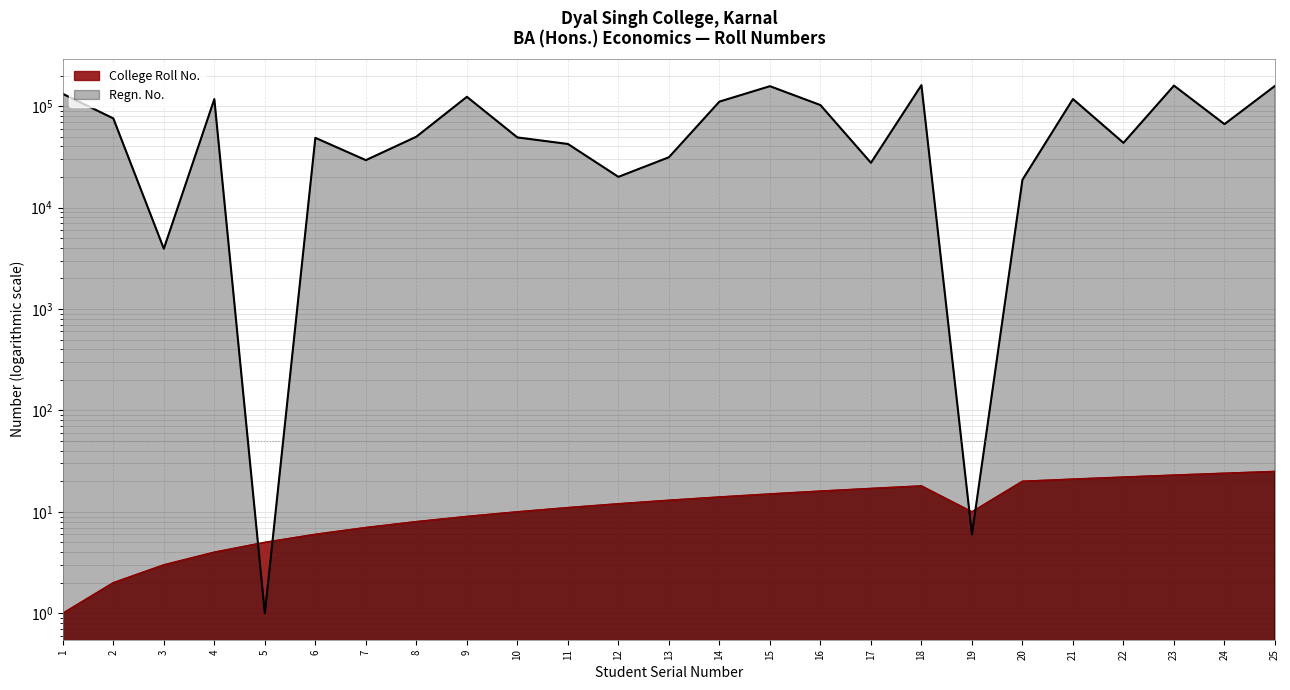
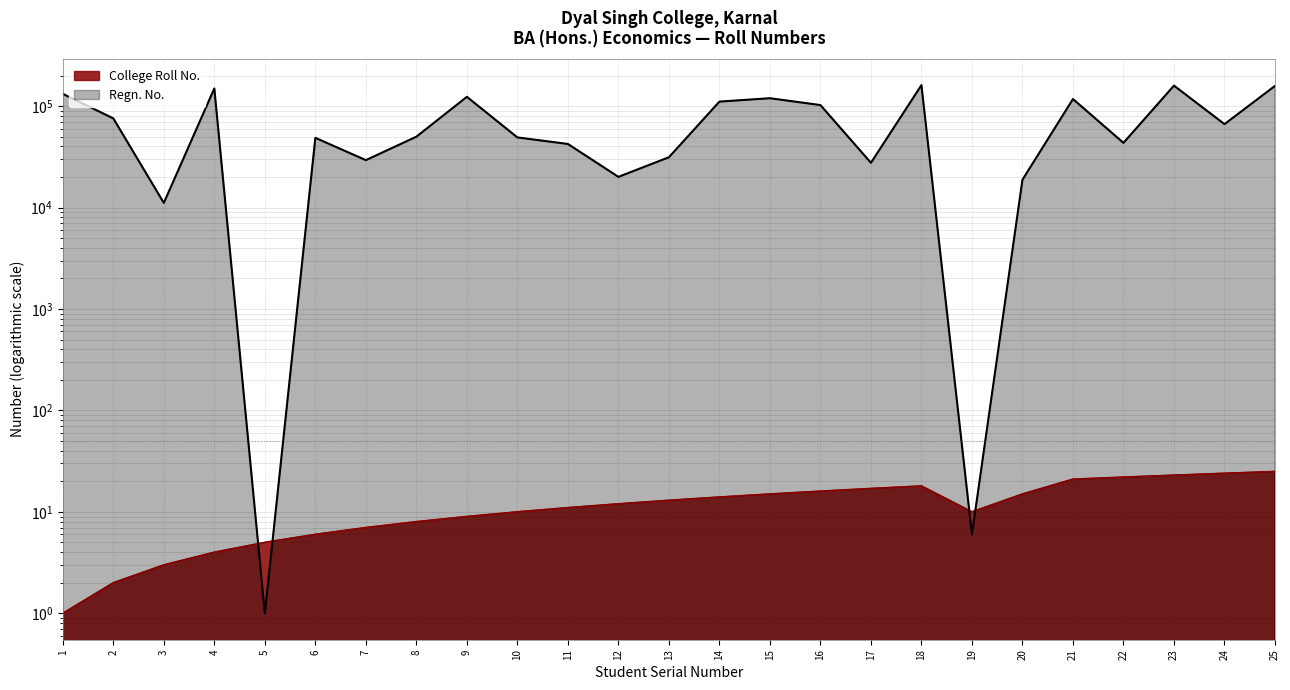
Regn. No., 3: 3900 -> 11000
Regn. No., 4: 120000 -> 150000
Regn. No., 15: 160000 -> 120000
College Roll No., 20: 20 -> 15
